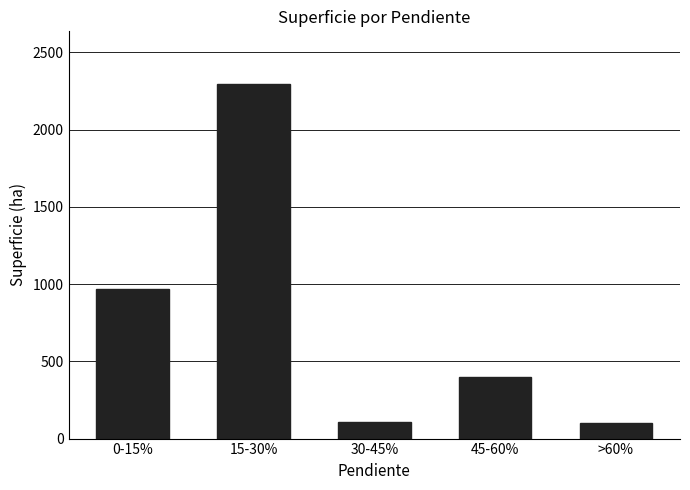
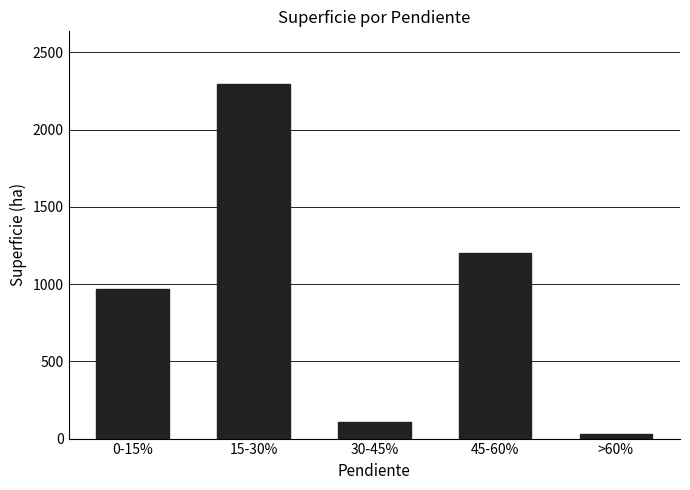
45-60%: 400 -> 1200
>60%: 100 -> 30
